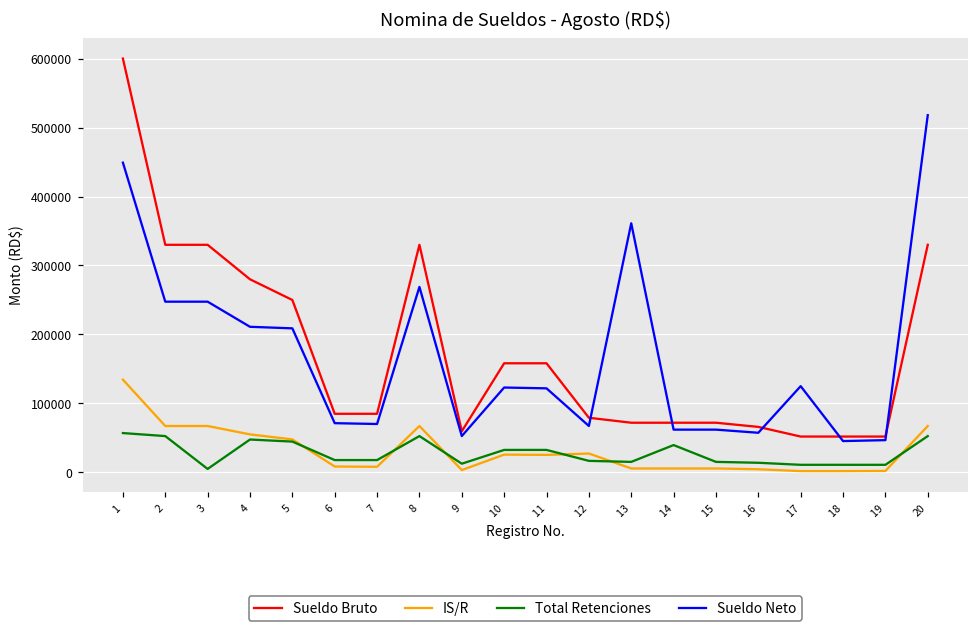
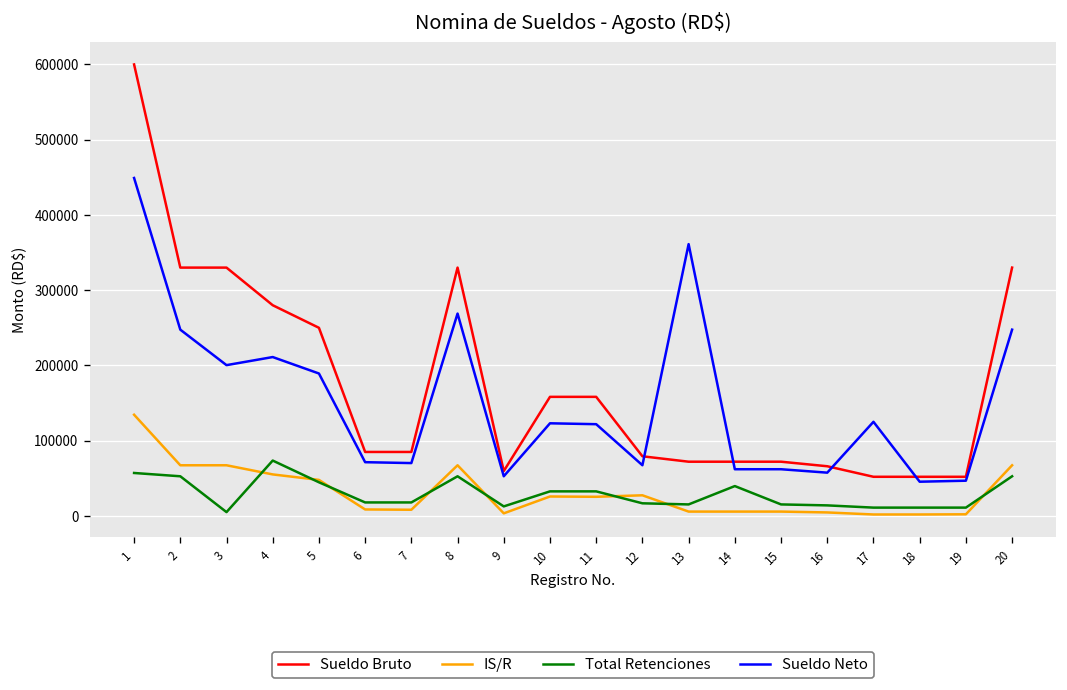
Sueldo Neto, 3: 250000 -> 200000
Total Retenciones, 4: 50000 -> 70000
Sueldo Neto, 5: 210000 -> 190000
Sueldo Neto, 20: 520000 -> 250000
